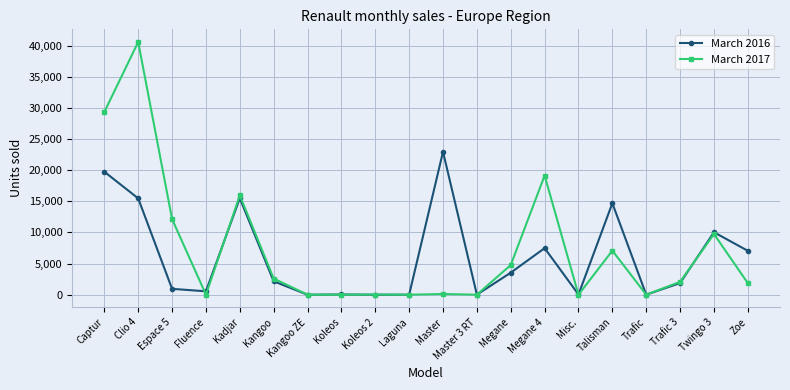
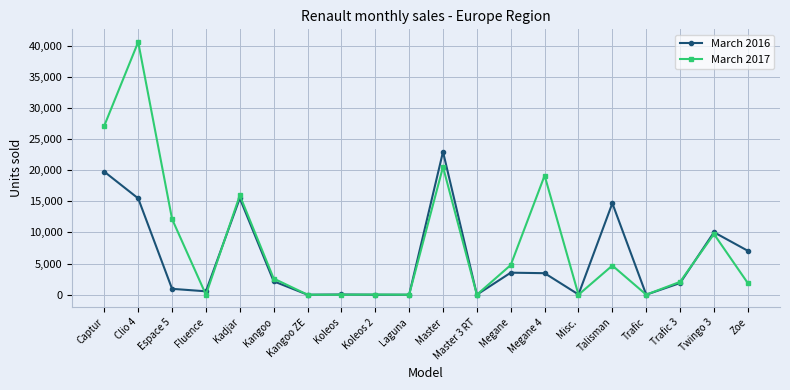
March 2017, Captur: 29,000 -> 27,000
March 2017, Master: 0 -> 21,000
March 2016, Megane 4: 7,000 -> 3,000
March 2017, Talisman: 7,000 -> 5,000
